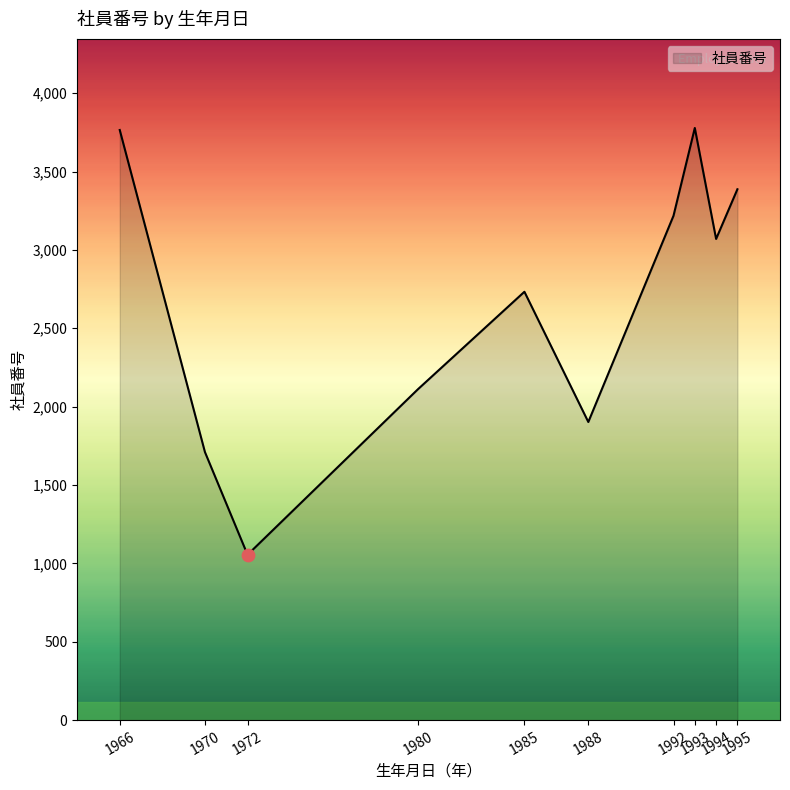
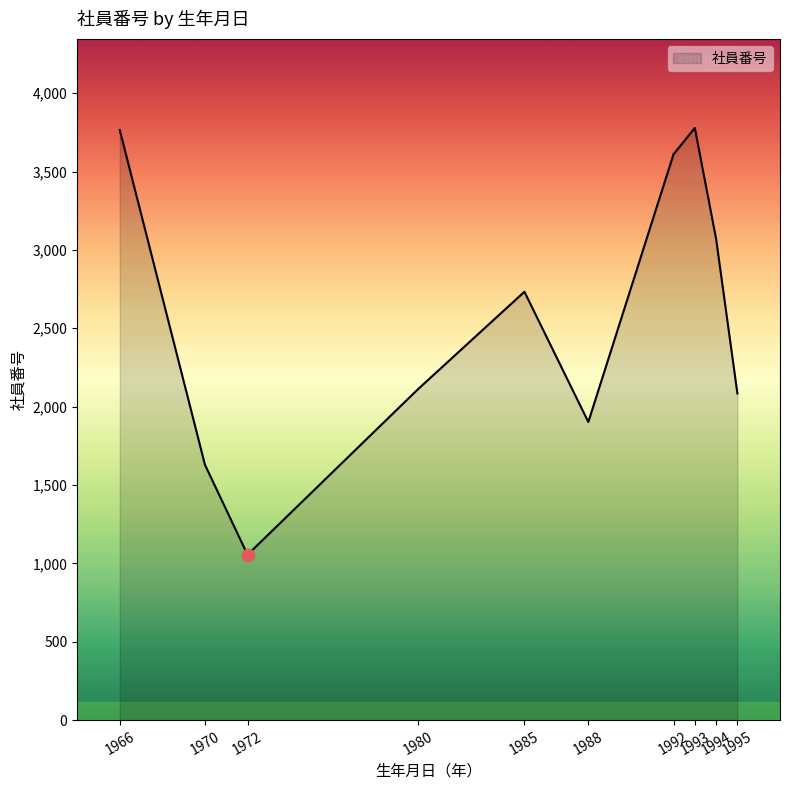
社員番号, 1970: 1,710 -> 1,630
社員番号, 1992: 3,220 -> 3,610
社員番号, 1995: 3,390 -> 2,080
